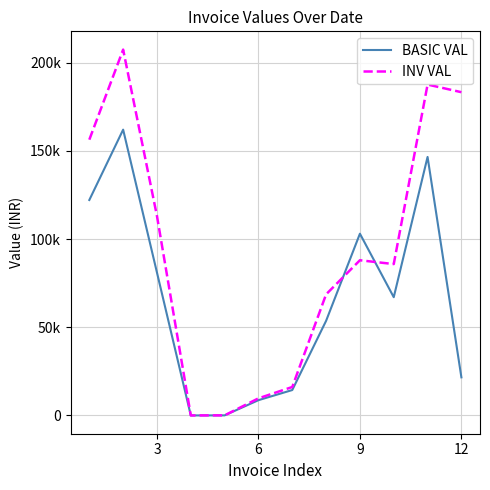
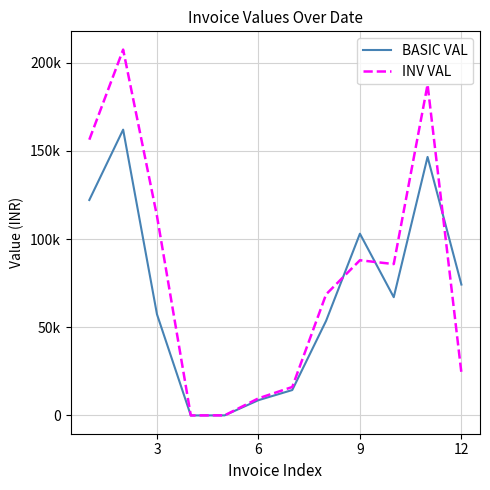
BASIC VAL, 3: 81000 -> 57000
BASIC VAL, 12: 22000 -> 74000
INV VAL, 12: 183000 -> 24000
